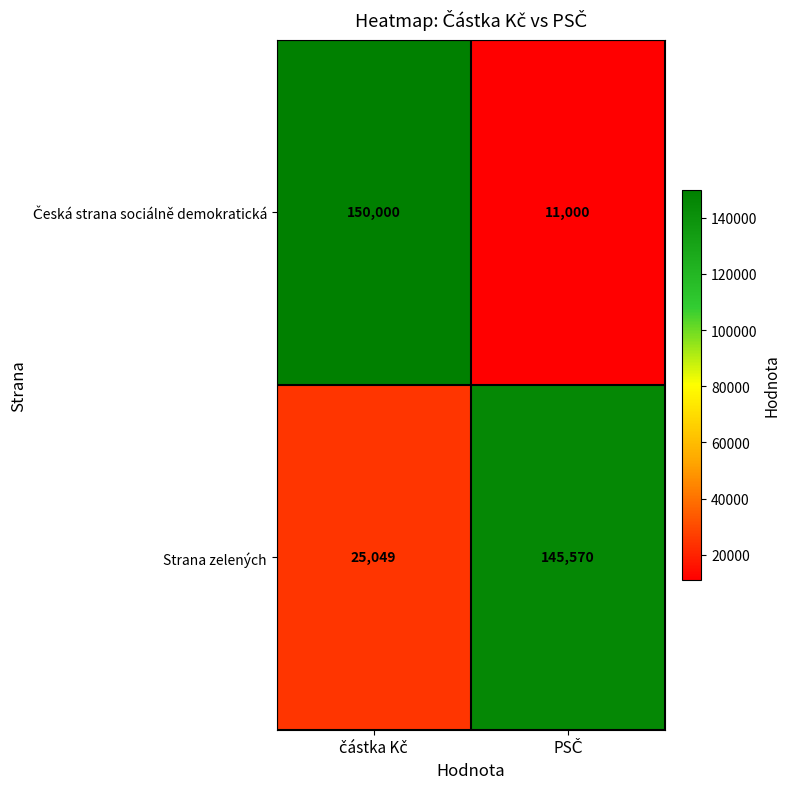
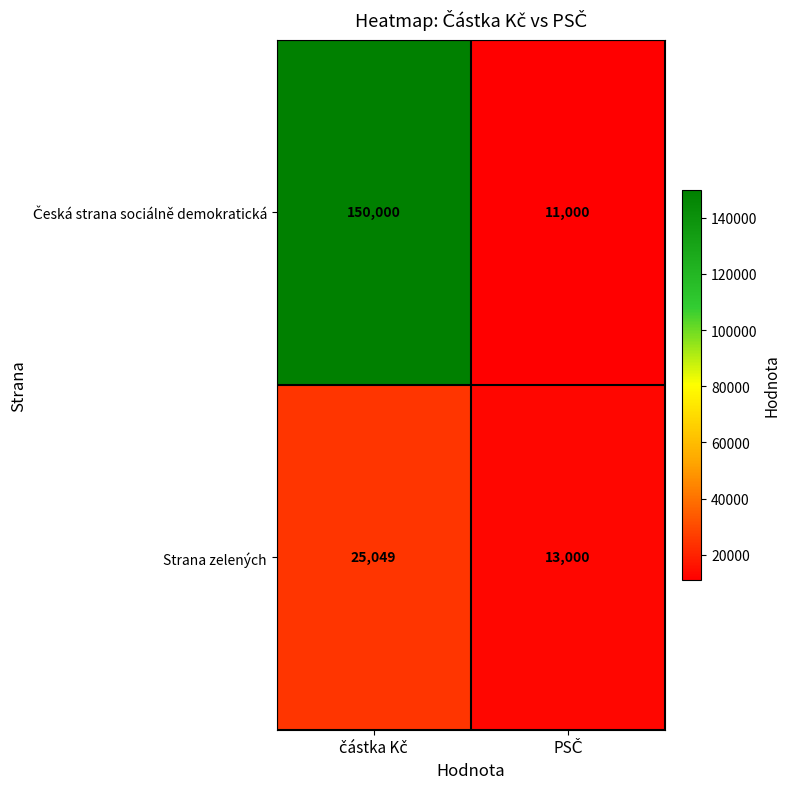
Strana zelených, PSČ: 145,570 -> 13,000
